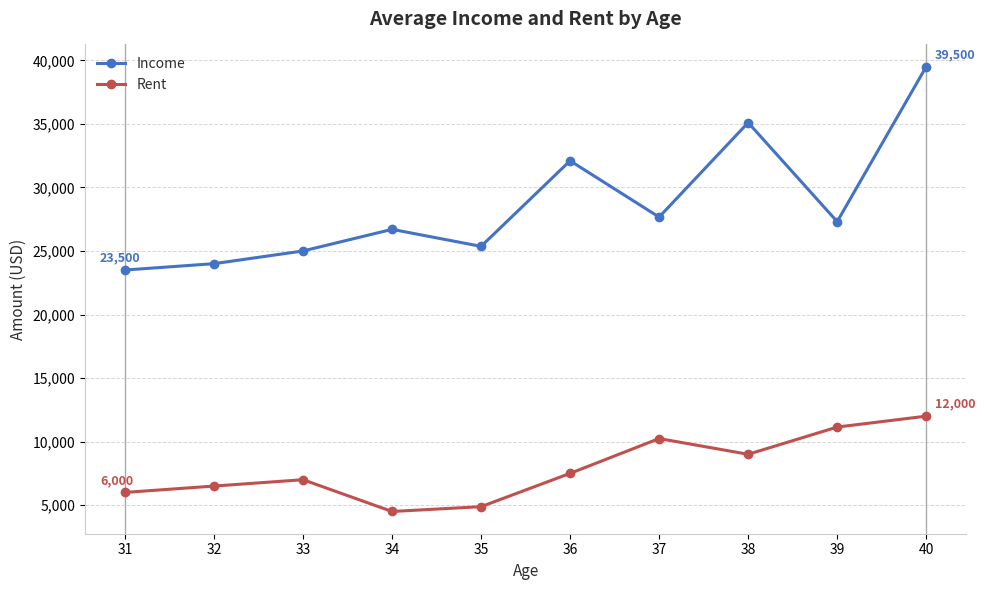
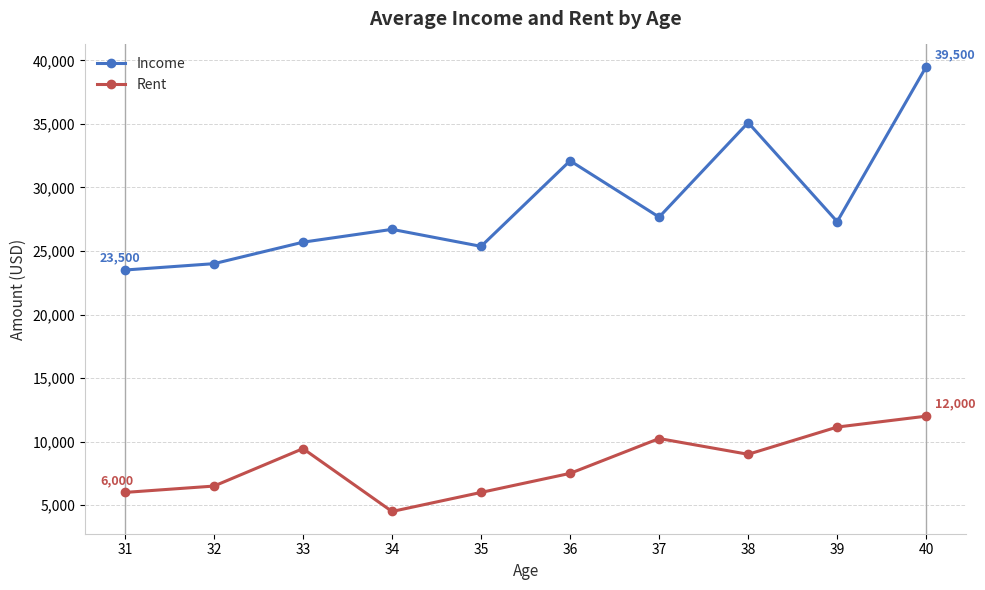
Income, 33: 25,000 -> 25,700
Rent, 33: 7,000 -> 9,400
Rent, 35: 4,900 -> 6,000
